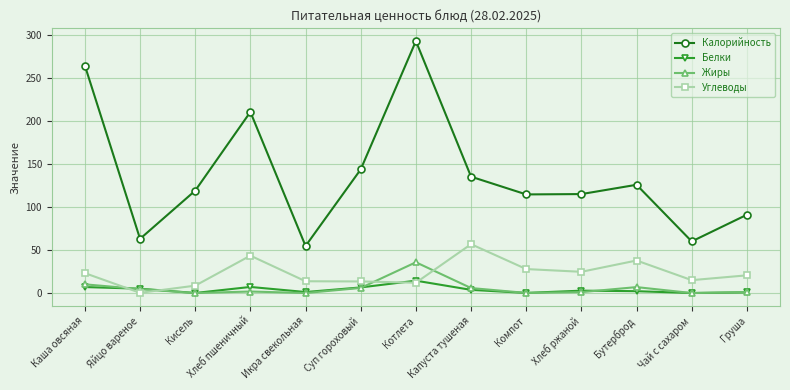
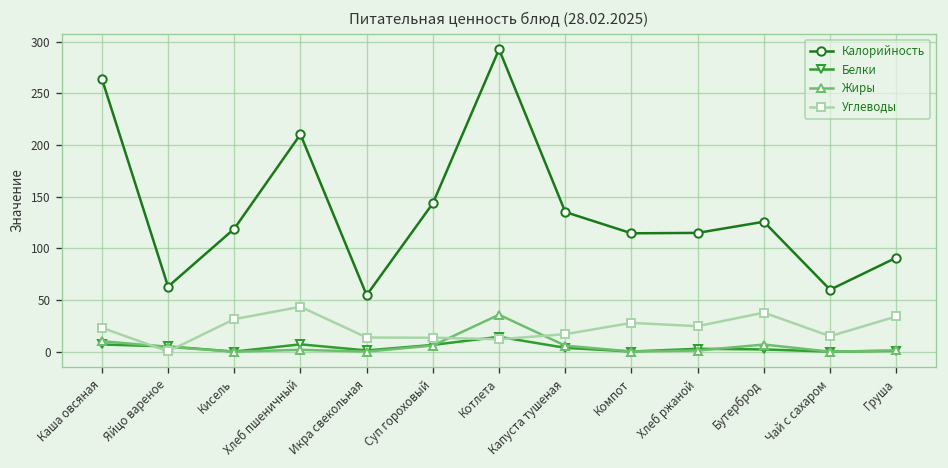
Углеводы, Кисель: 10 -> 30
Углеводы, Капуста тушеная: 60 -> 20
Углеводы, Груша: 20 -> 30
